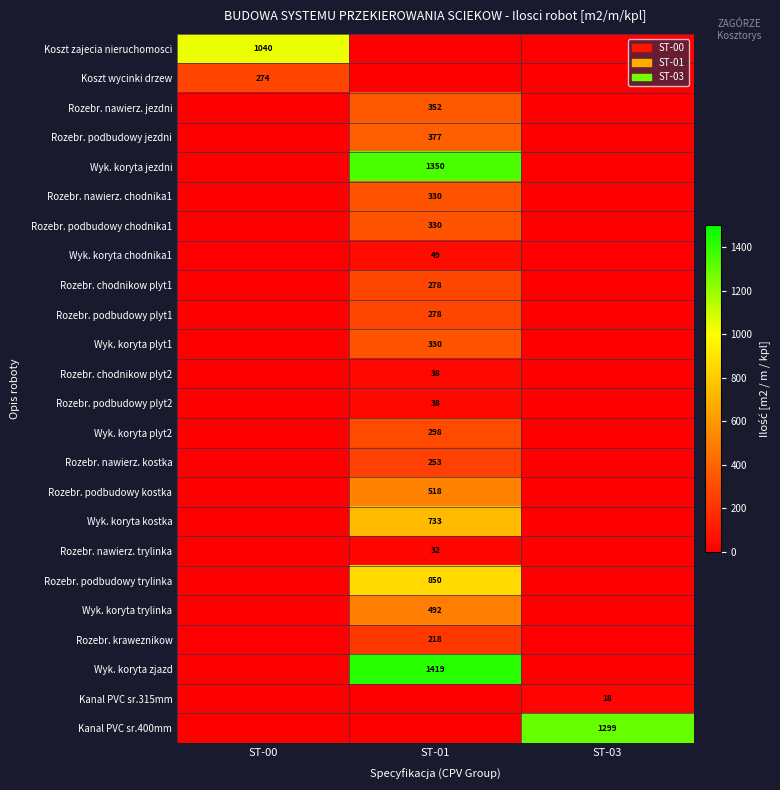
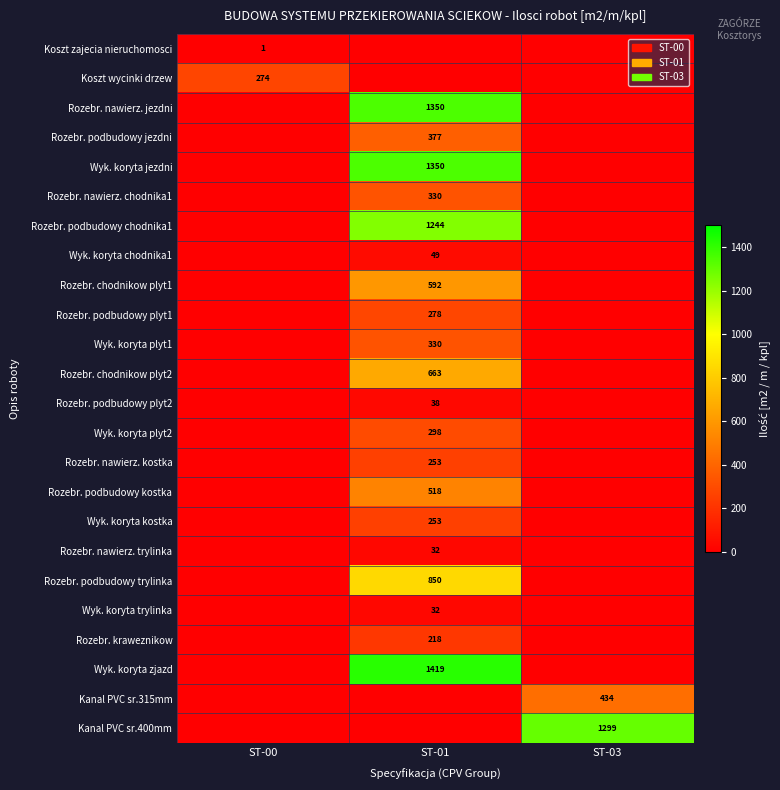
Koszt zajecia nieruchomosci, ST-00: 1040 -> 1
Rozebr. nawierz. jezdni, ST-01: 352 -> 1350
Rozebr. podbudowy chodnika1, ST-01: 330 -> 1244
Rozebr. chodnikow plyt1, ST-01: 278 -> 592
Rozebr. chodnikow plyt2, ST-01: 38 -> 663
Wyk. koryta kostka, ST-01: 733 -> 253
Wyk. koryta trylinka, ST-01: 492 -> 32
Kanal PVC sr.315mm, ST-03: 18 -> 434
